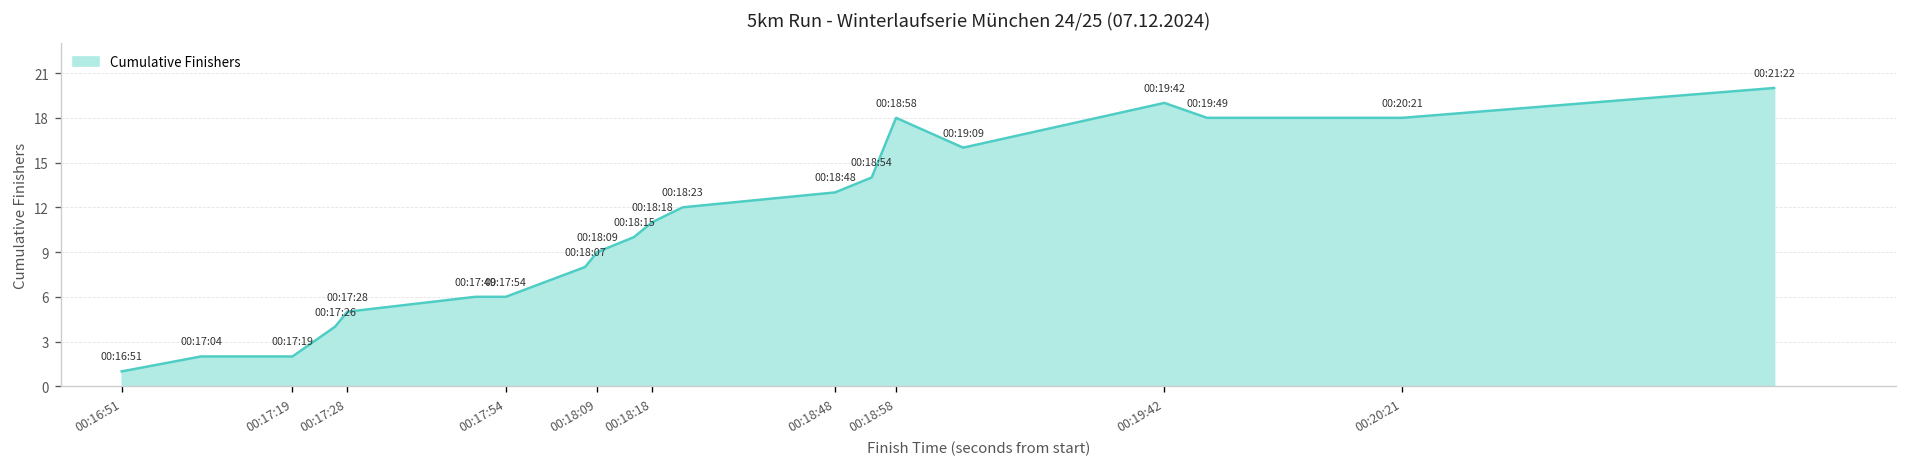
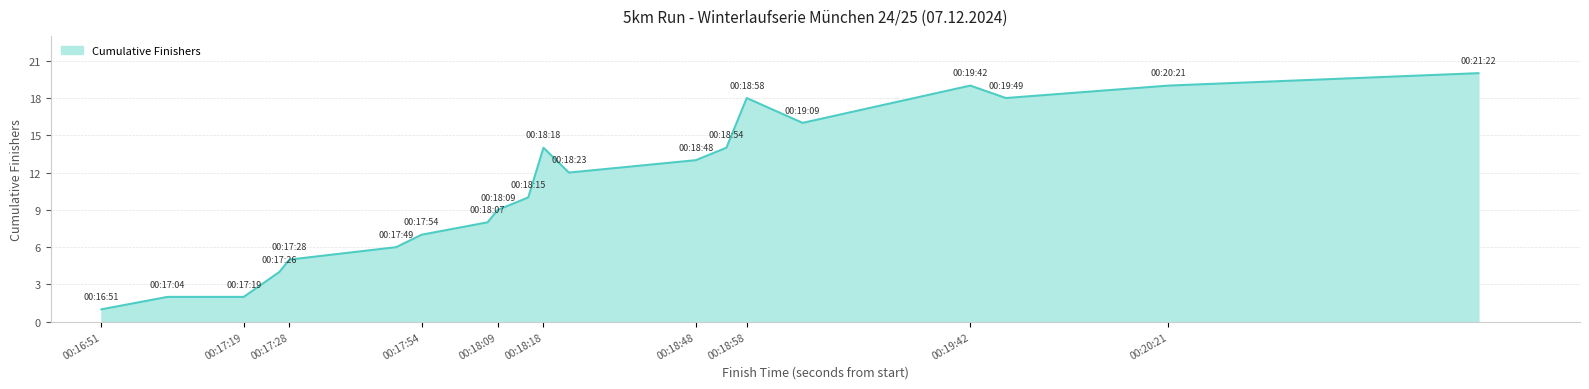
00:17:54: 6 -> 7
00:18:18: 11 -> 14
00:20:21: 18 -> 19
